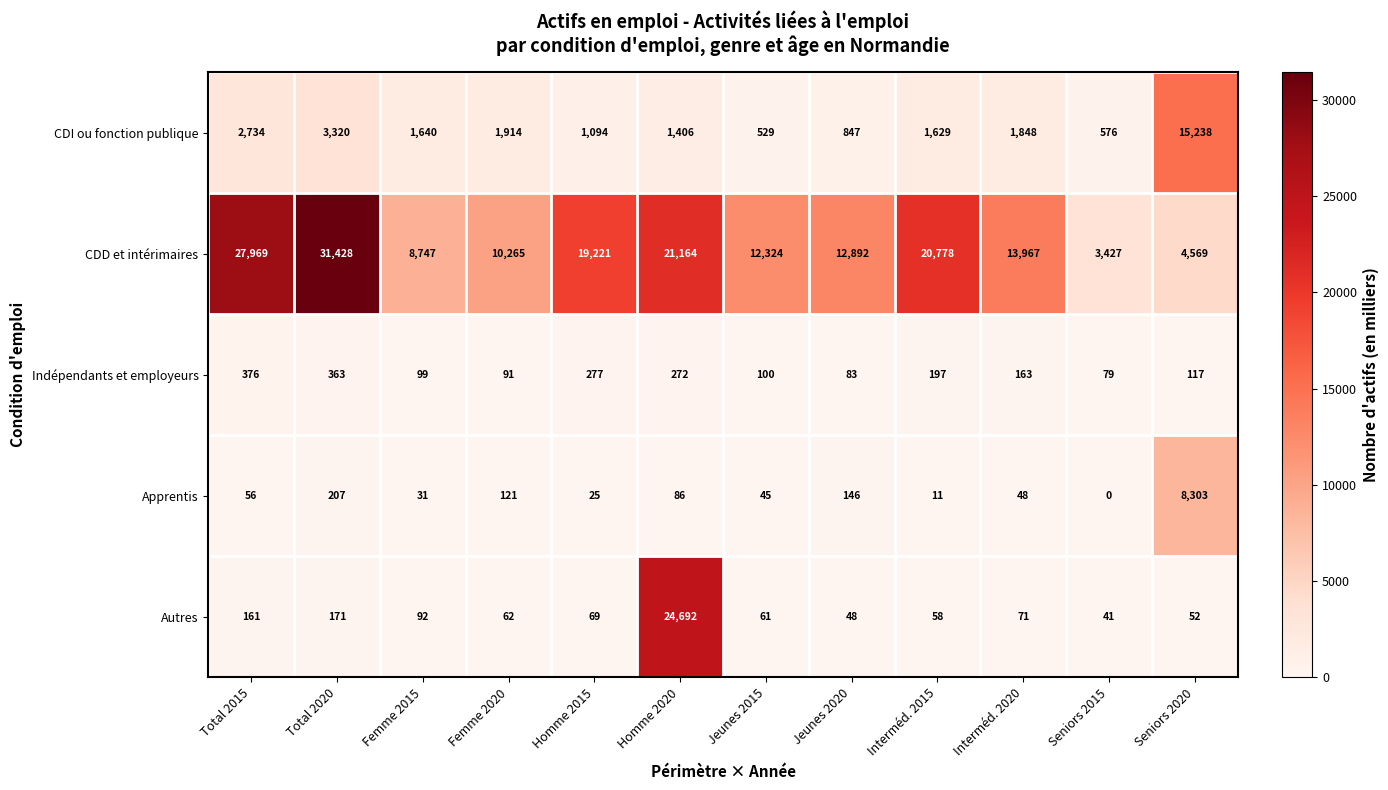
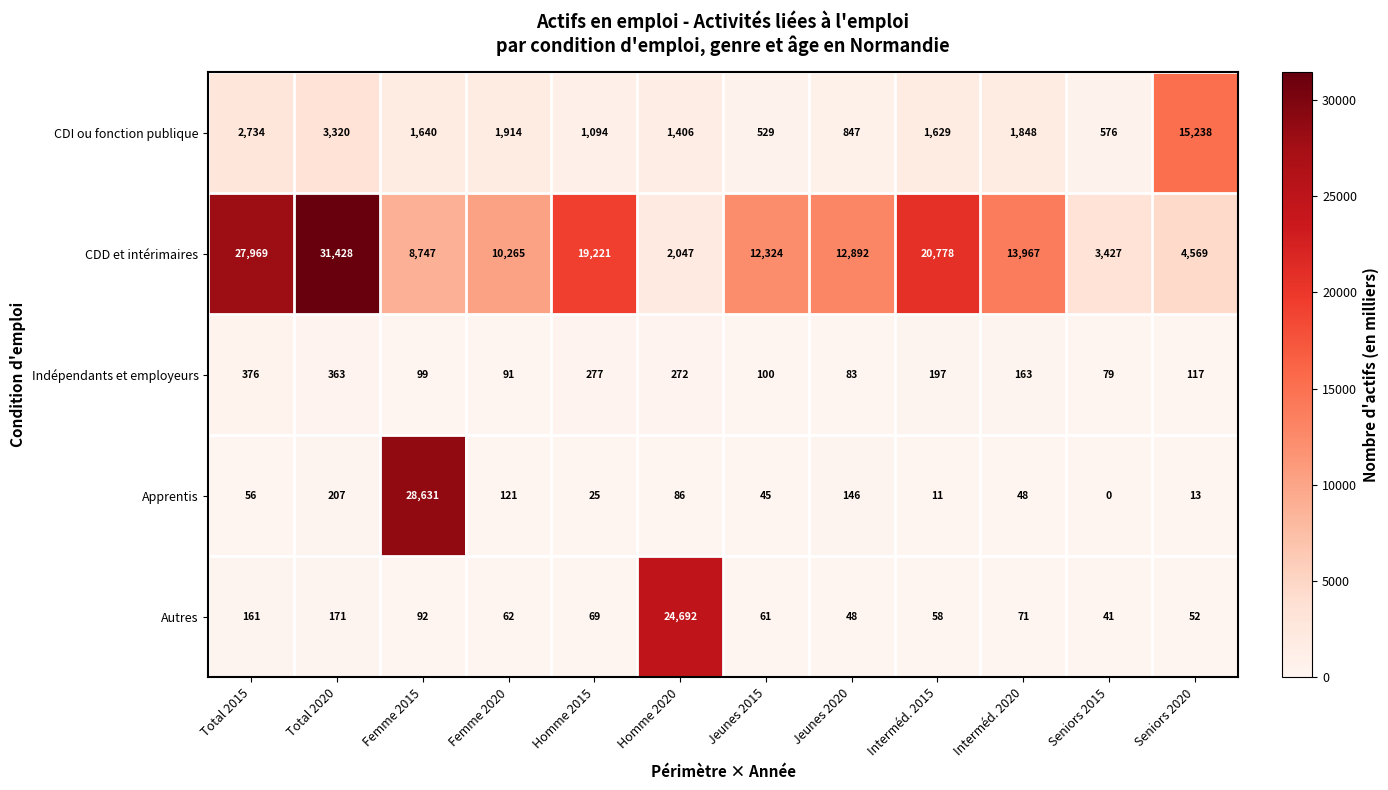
CDD et intérimaires, Homme 2020: 21,164 -> 2,047
Apprentis, Femme 2015: 31 -> 28,631
Apprentis, Seniors 2020: 8,303 -> 13
